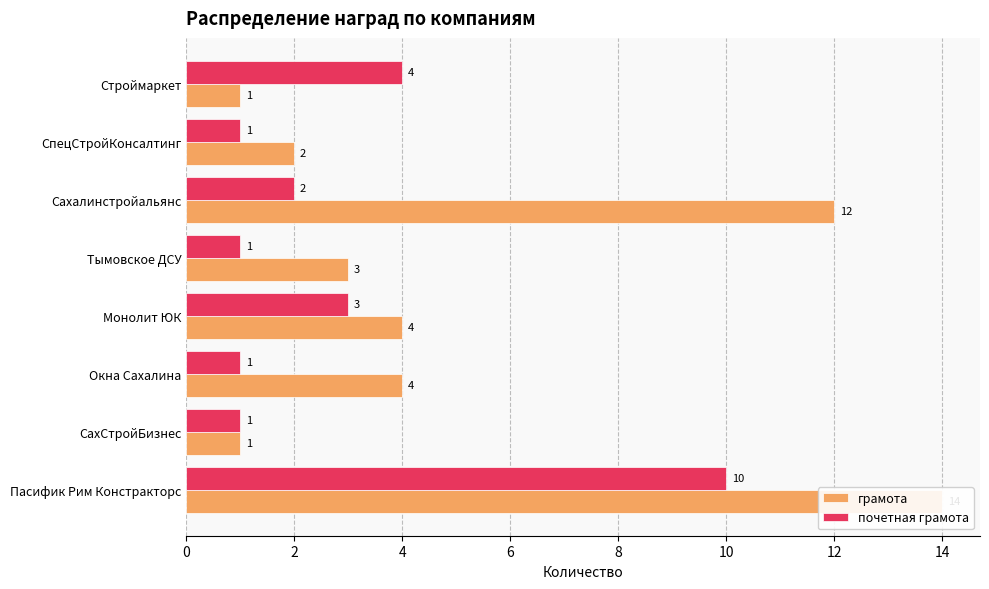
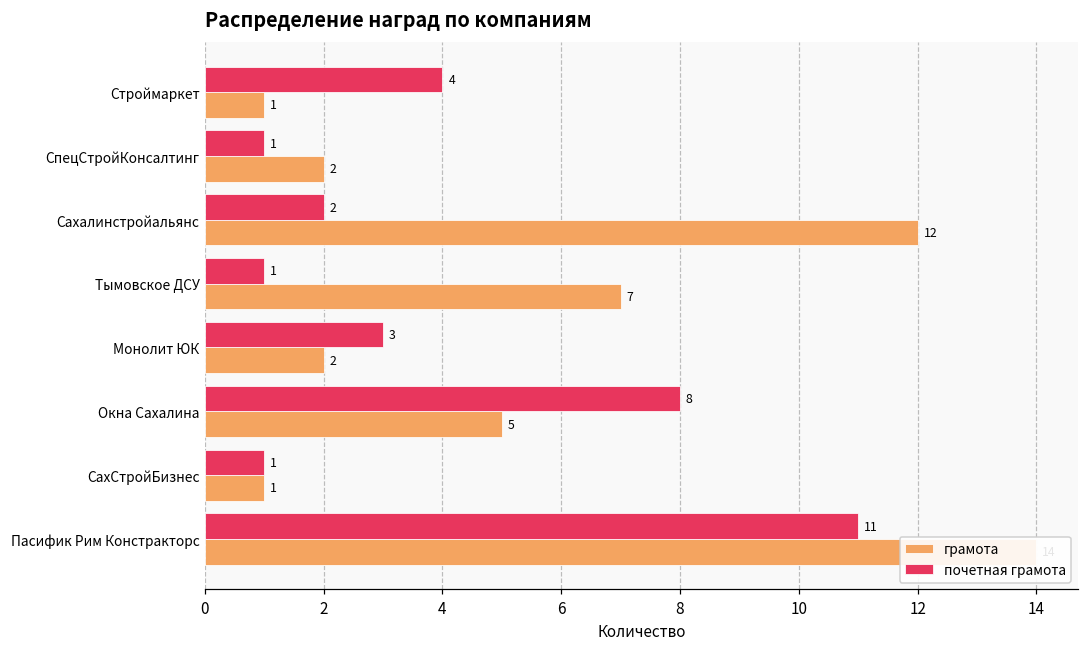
грамота, Тымовское ДСУ: 3 -> 7
грамота, Монолит ЮК: 4 -> 2
почетная грамота, Окна Сахалина: 1 -> 8
грамота, Окна Сахалина: 4 -> 5
почетная грамота, Пасифик Рим Констракторс: 10 -> 11
